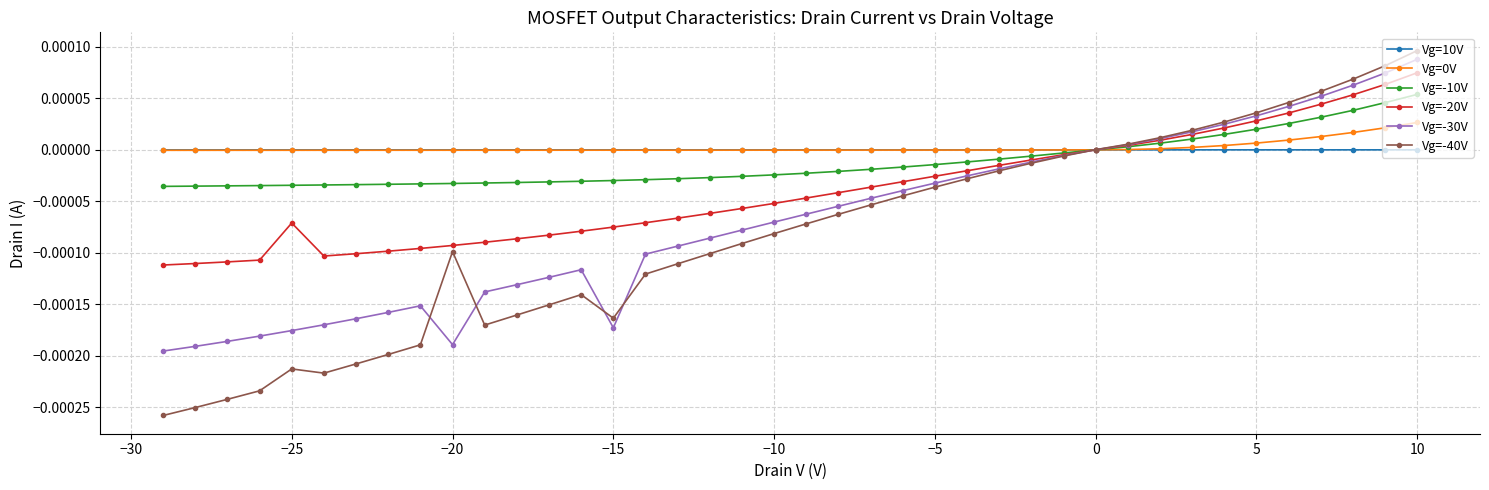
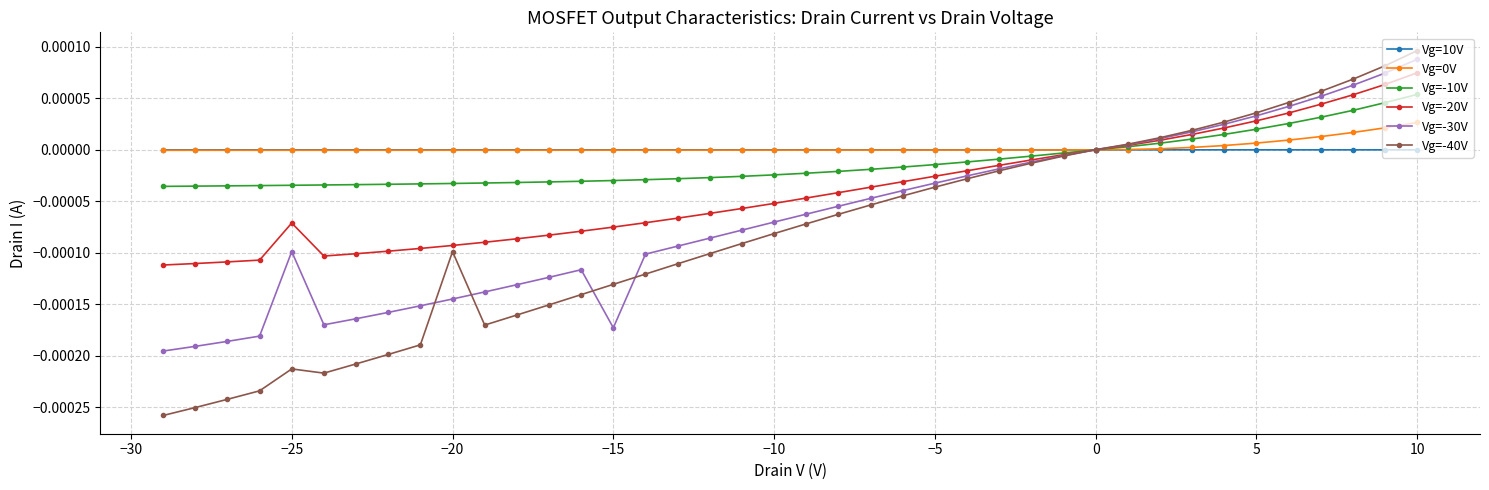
Vg=-30V, −25: -0.000175 -> -0.000099
Vg=-30V, −20: -0.000189 -> -0.000145
Vg=-40V, −15: -0.000163 -> -0.000131
